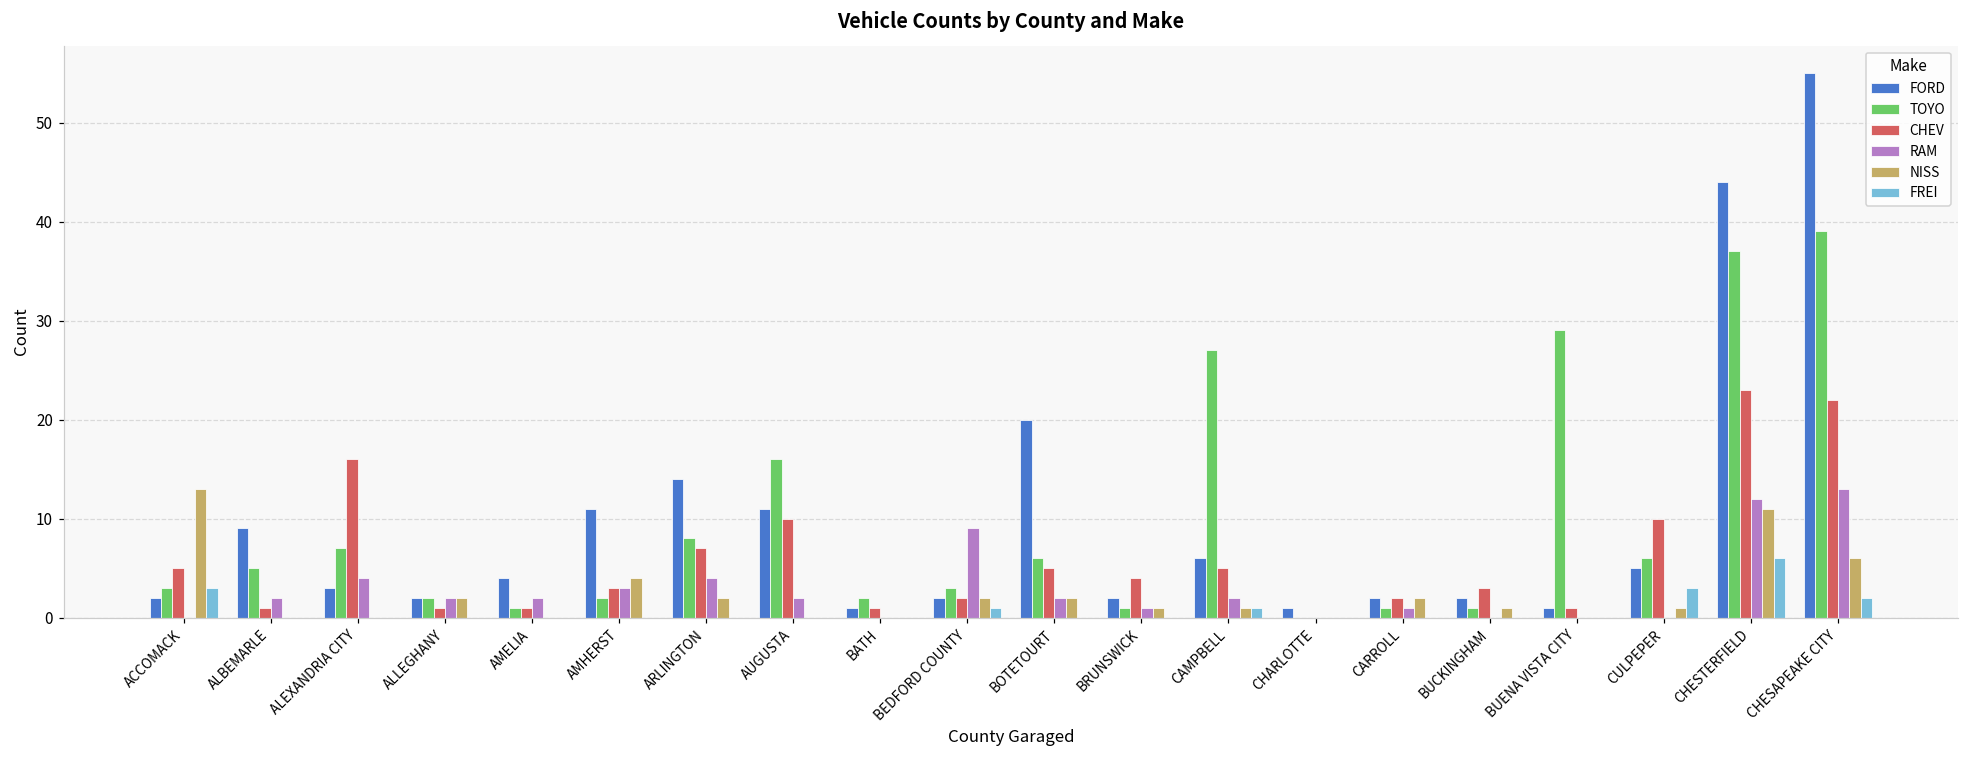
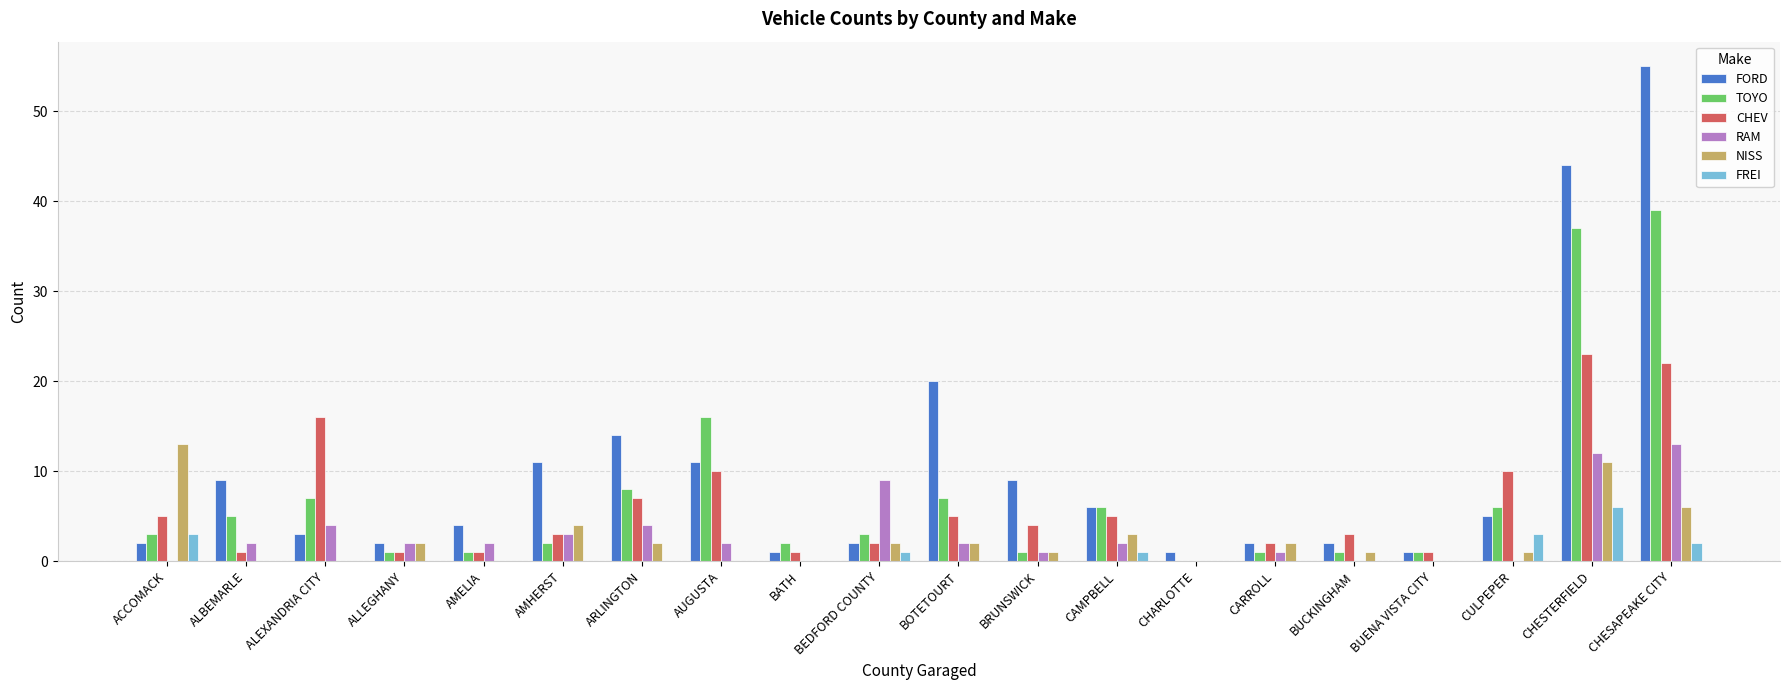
TOYO, ALLEGHANY: 2 -> 1
TOYO, BOTETOURT: 6 -> 7
FORD, BRUNSWICK: 2 -> 9
TOYO, CAMPBELL: 27 -> 6
NISS, CAMPBELL: 1 -> 3
TOYO, BUENA VISTA CITY: 29 -> 1
